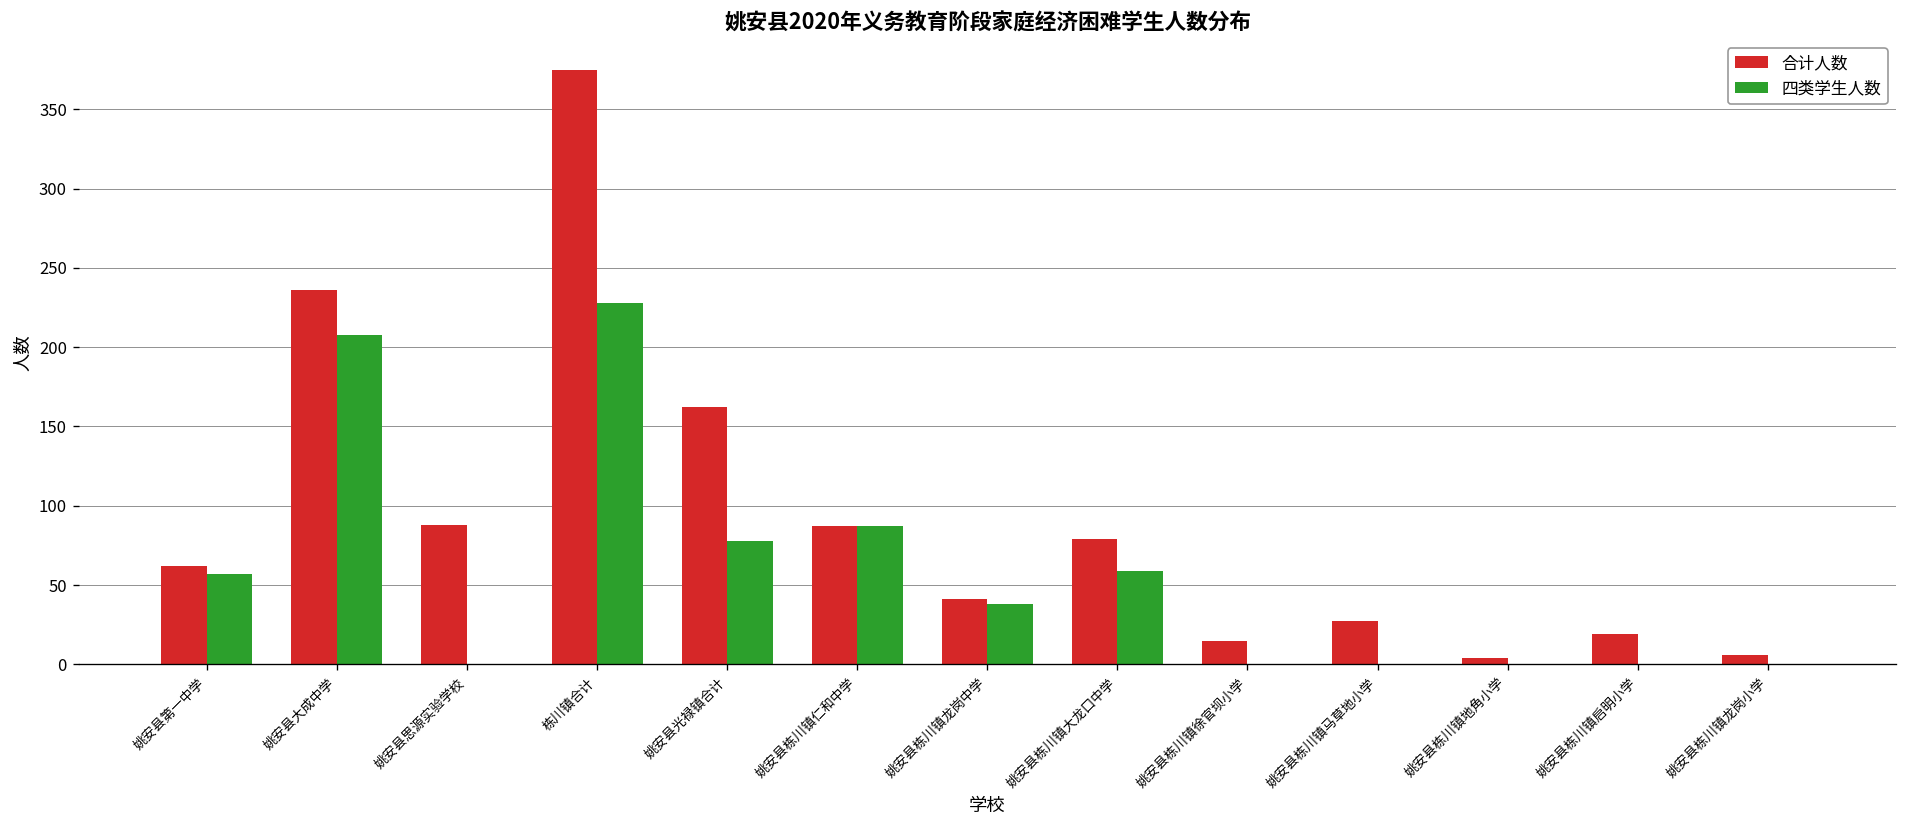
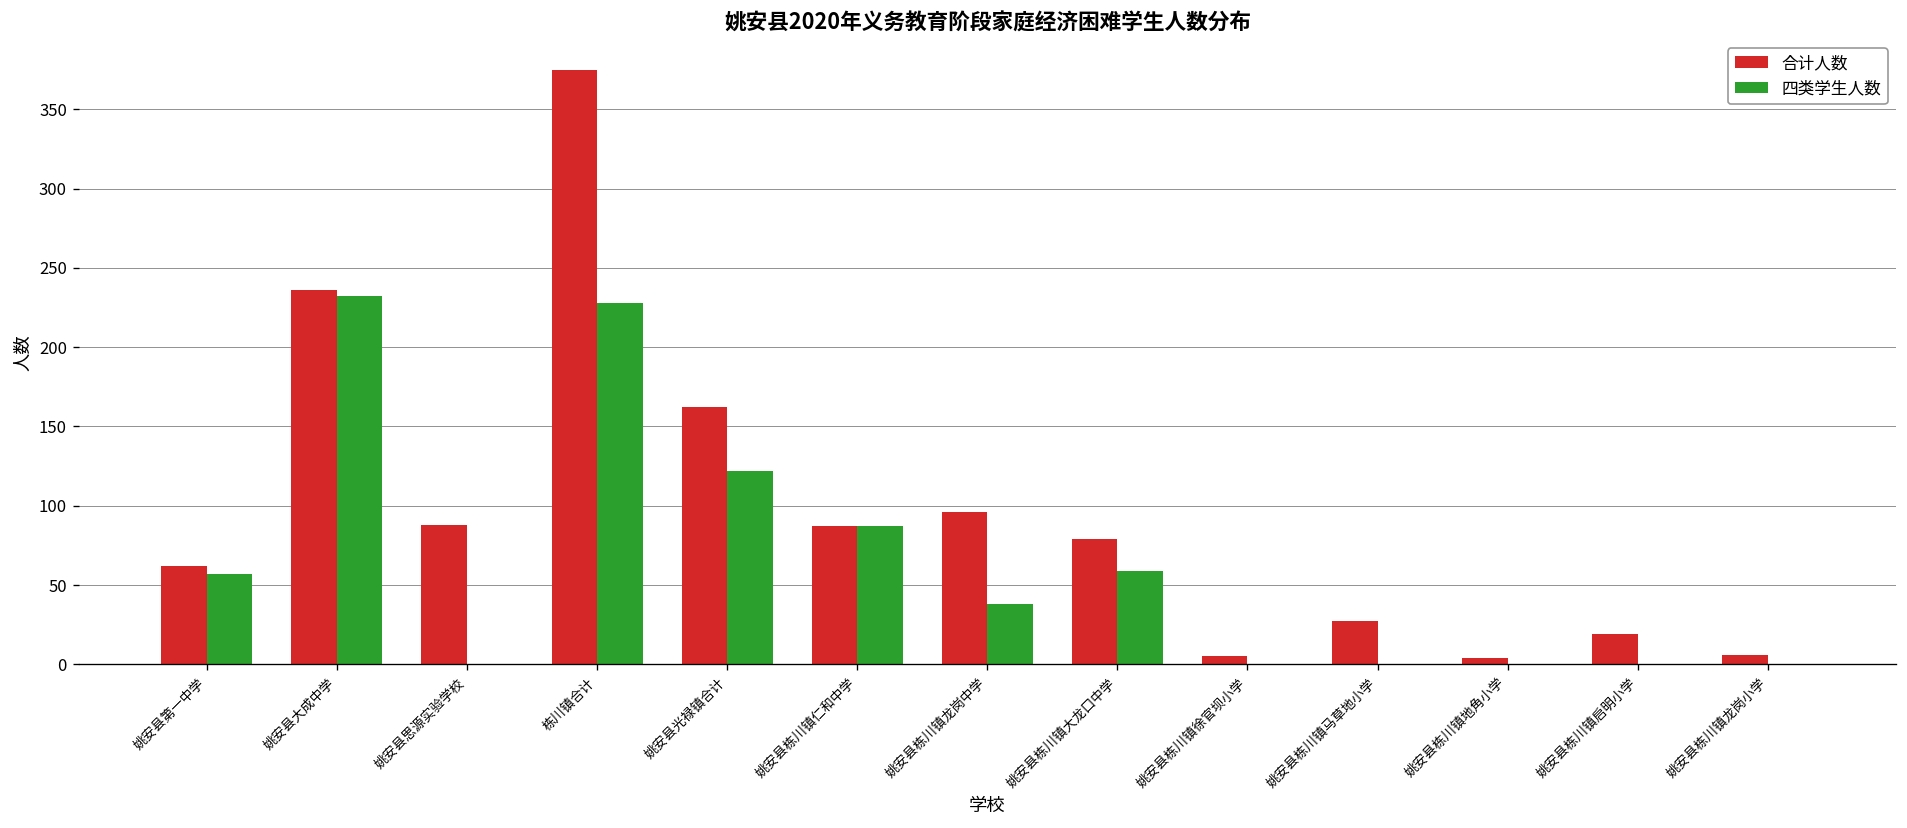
四类学生人数, 姚安县大成中学: 208 -> 232
四类学生人数, 姚安县光禄镇合计: 78 -> 122
合计人数, 姚安县栋川镇龙岗中学: 41 -> 96
合计人数, 姚安县栋川镇徐官坝小学: 15 -> 5
